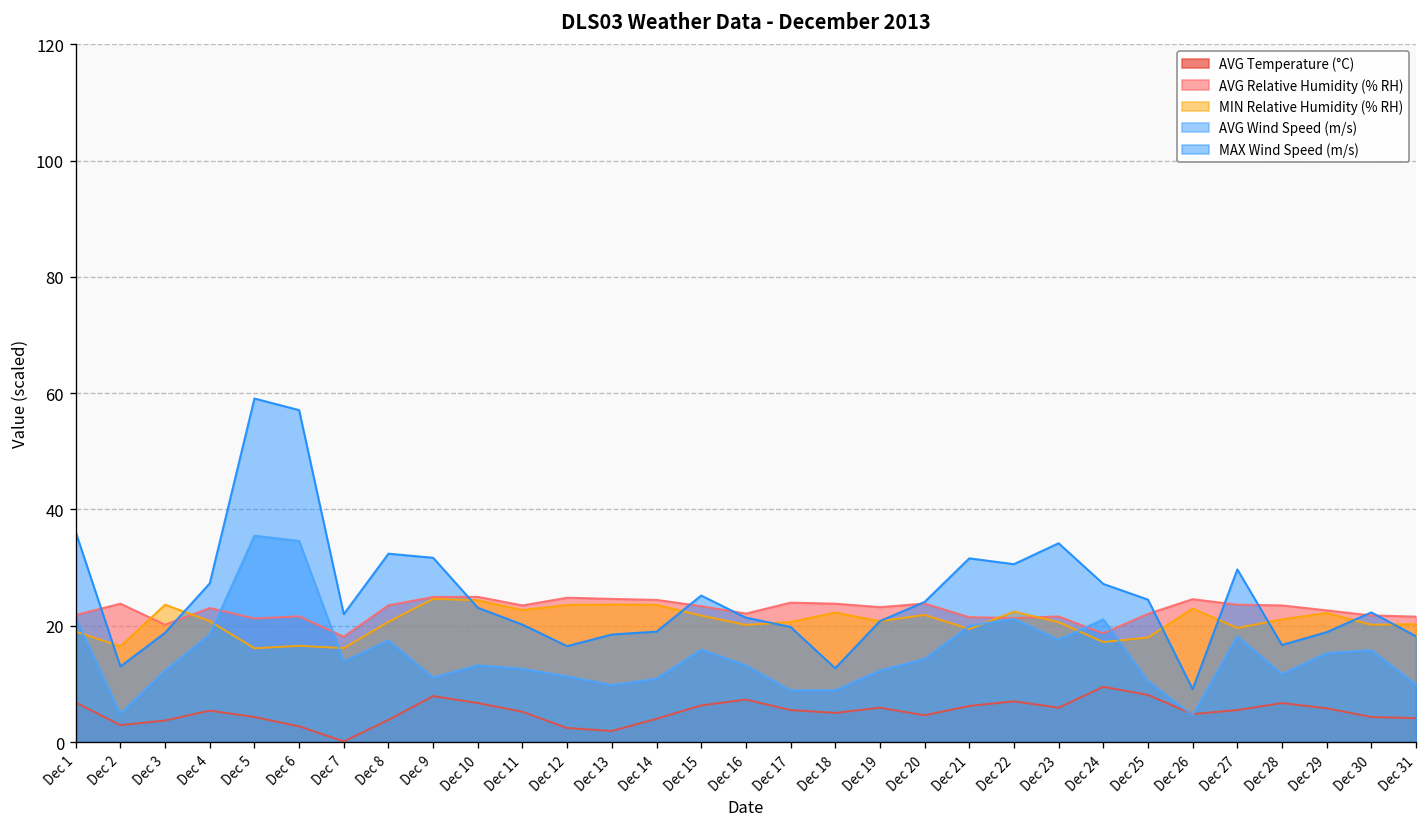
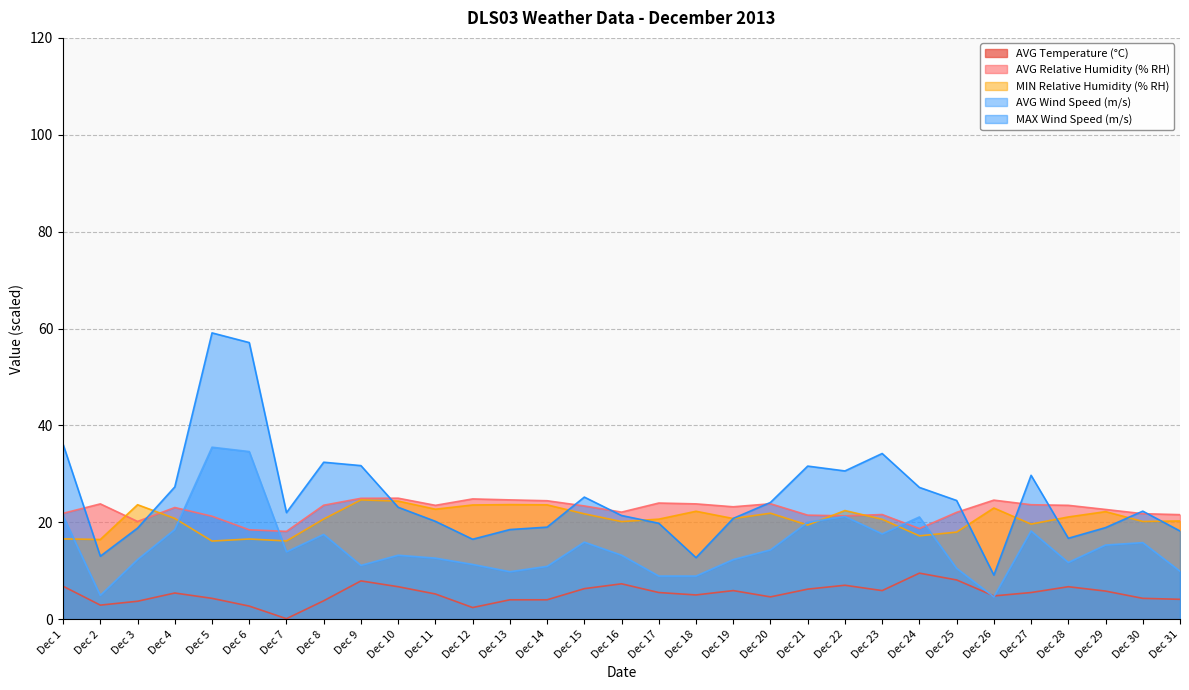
MIN Relative Humidity (% RH), Dec 1: 19 -> 17
AVG Relative Humidity (% RH), Dec 6: 22 -> 18
AVG Temperature (°C), Dec 13: 2 -> 4
